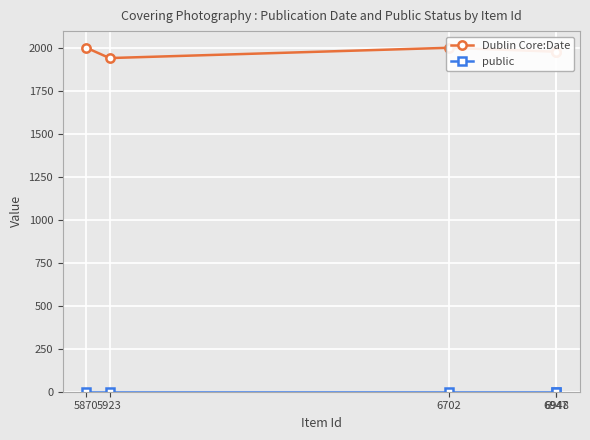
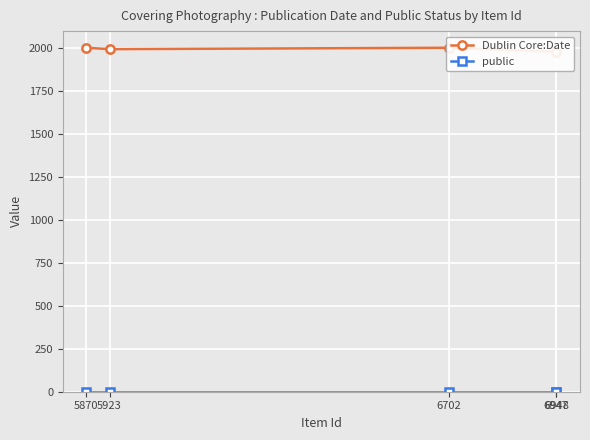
Dublin Core:Date, 5923: 1940 -> 2000
